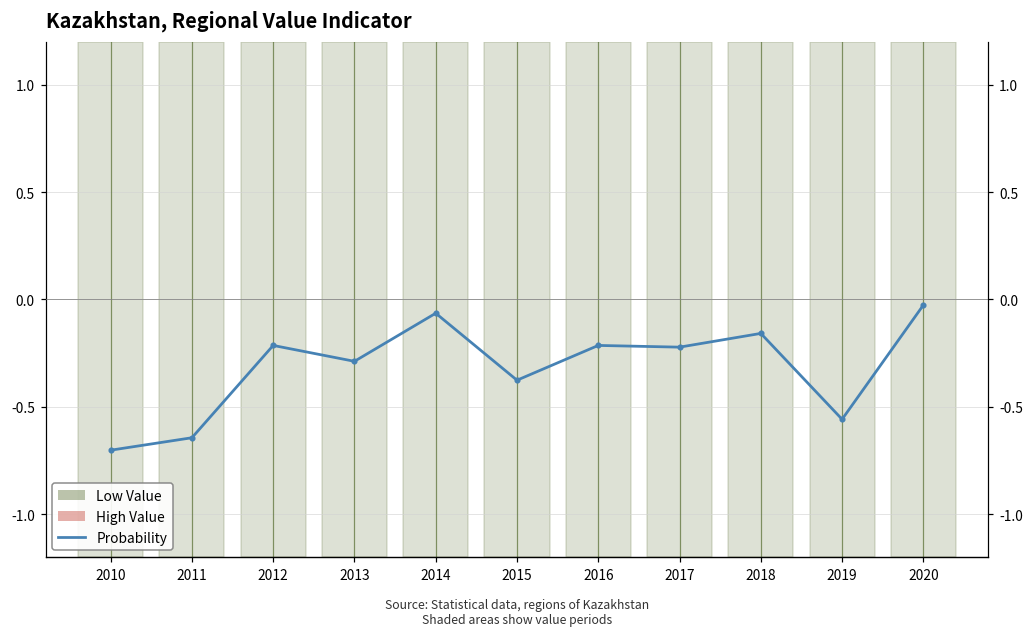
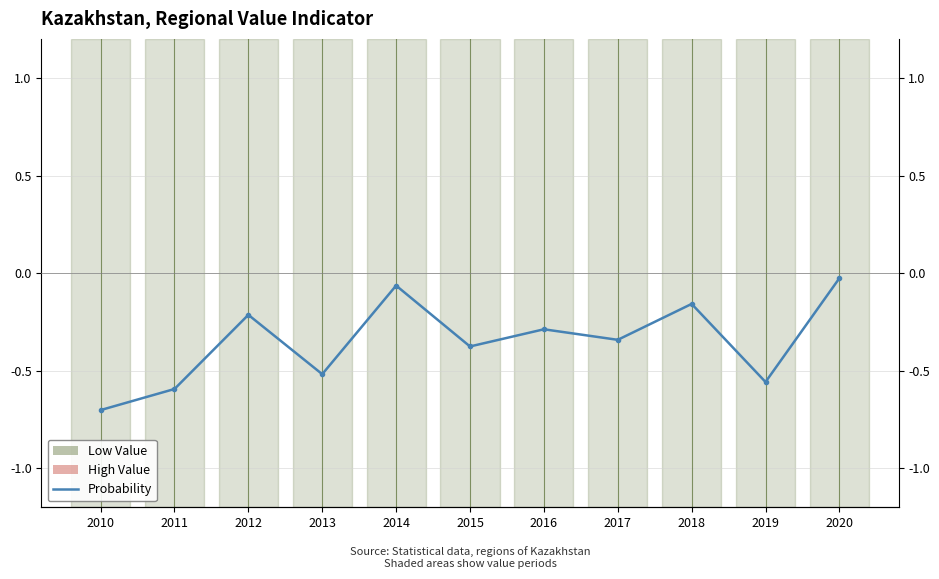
2011: -0.64 -> -0.59
2013: -0.29 -> -0.52
2016: -0.21 -> -0.29
2017: -0.22 -> -0.34
